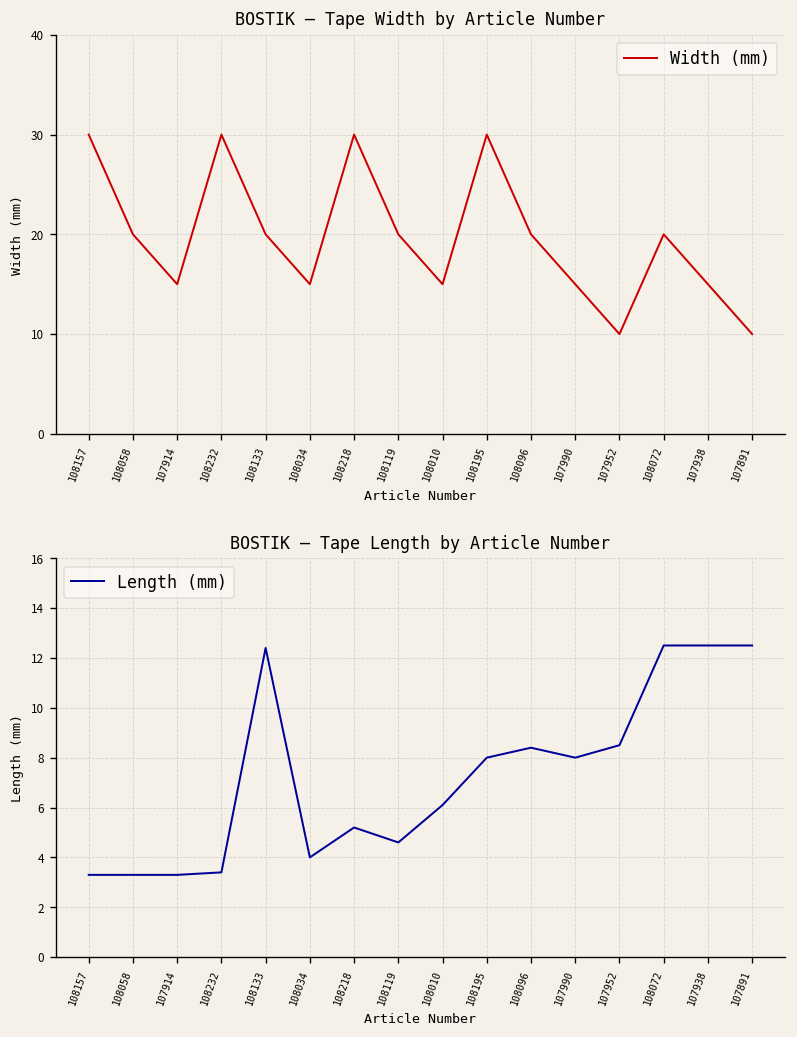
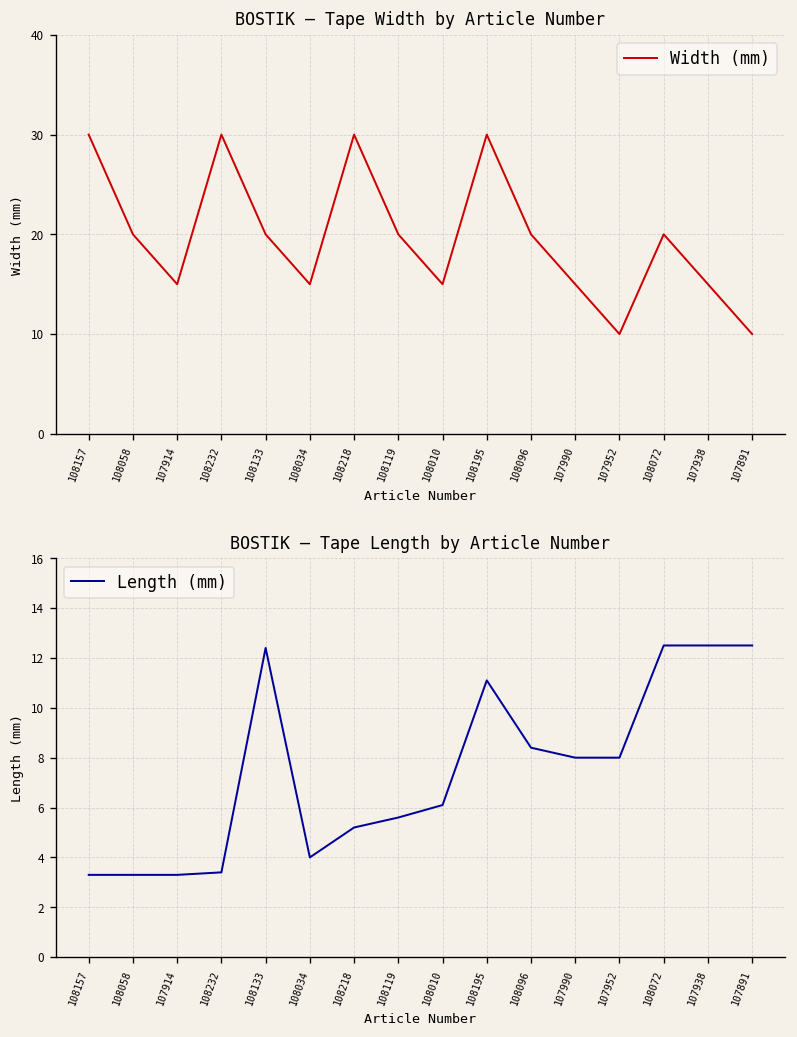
BOSTIK – Tape Length by Article Number, 108119: 4.6 -> 5.6
BOSTIK – Tape Length by Article Number, 108195: 8.0 -> 11.1
BOSTIK – Tape Length by Article Number, 107952: 8.5 -> 8.0
